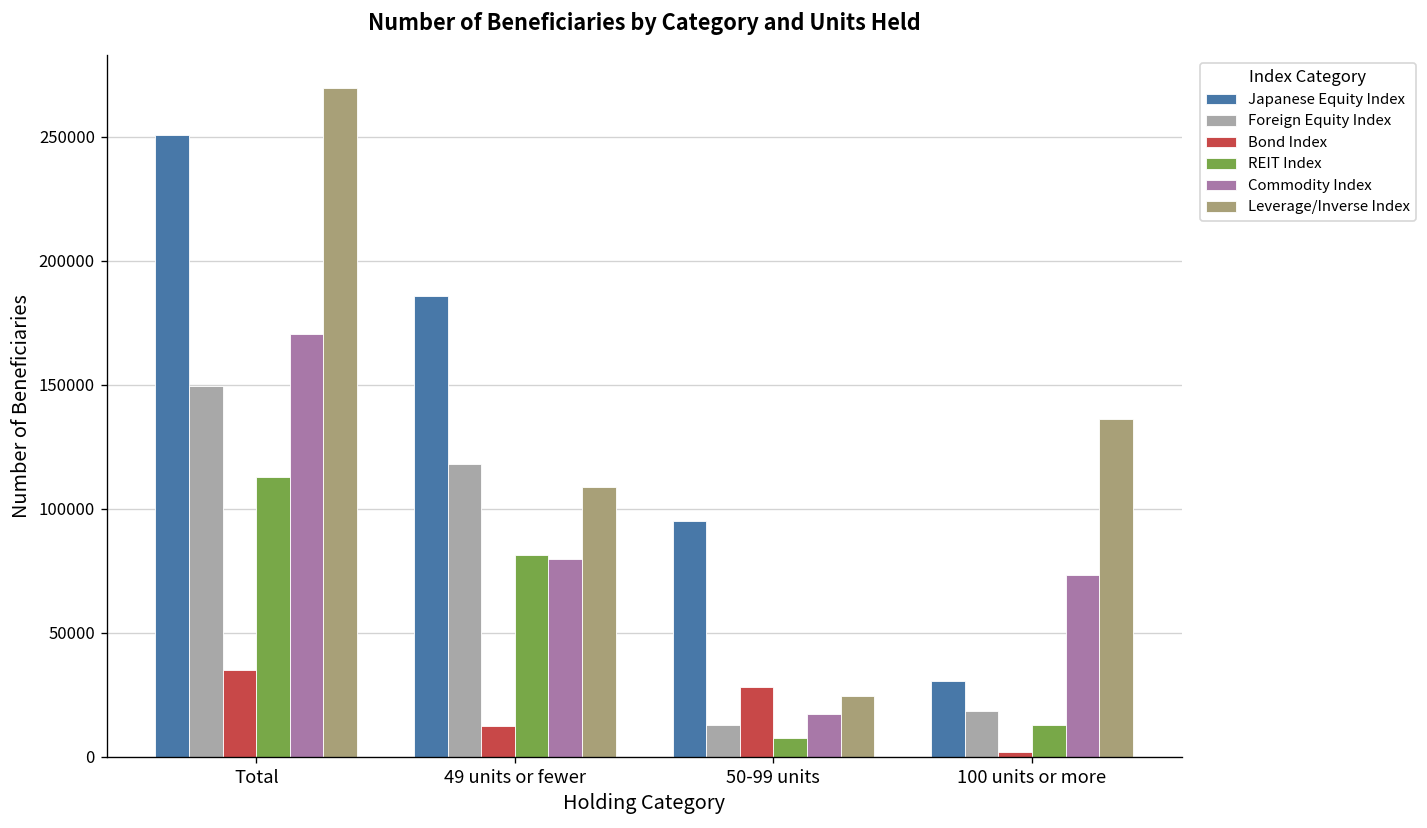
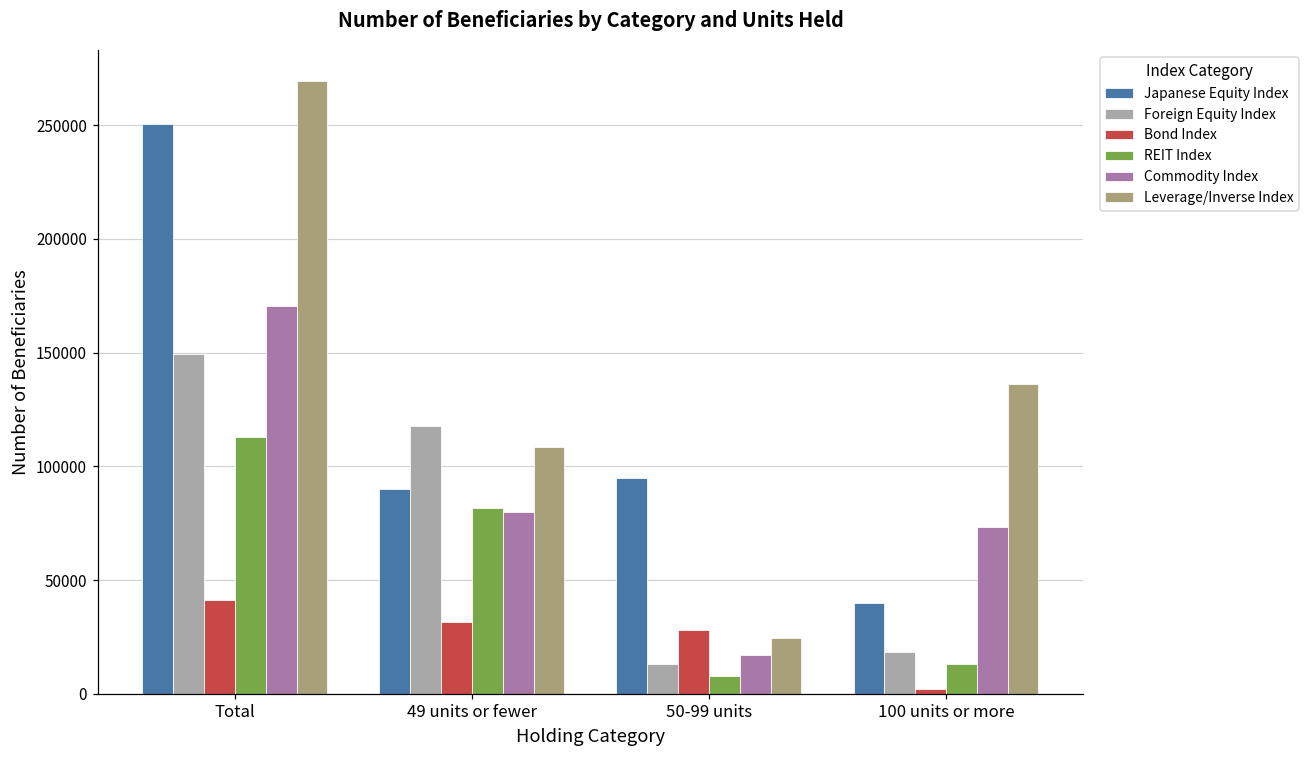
Bond Index, Total: 35000 -> 41000
Japanese Equity Index, 49 units or fewer: 186000 -> 90000
Bond Index, 49 units or fewer: 12000 -> 31000
Japanese Equity Index, 100 units or more: 31000 -> 40000
